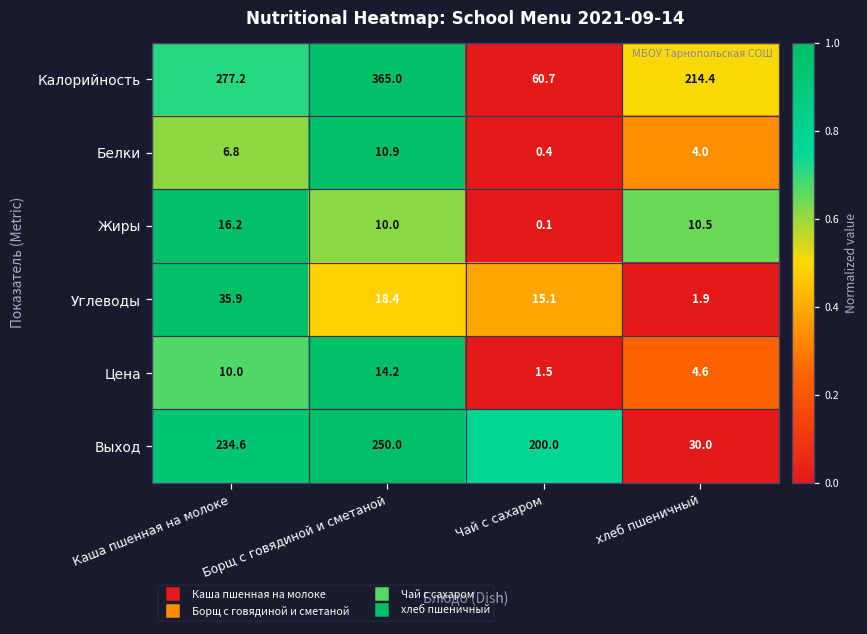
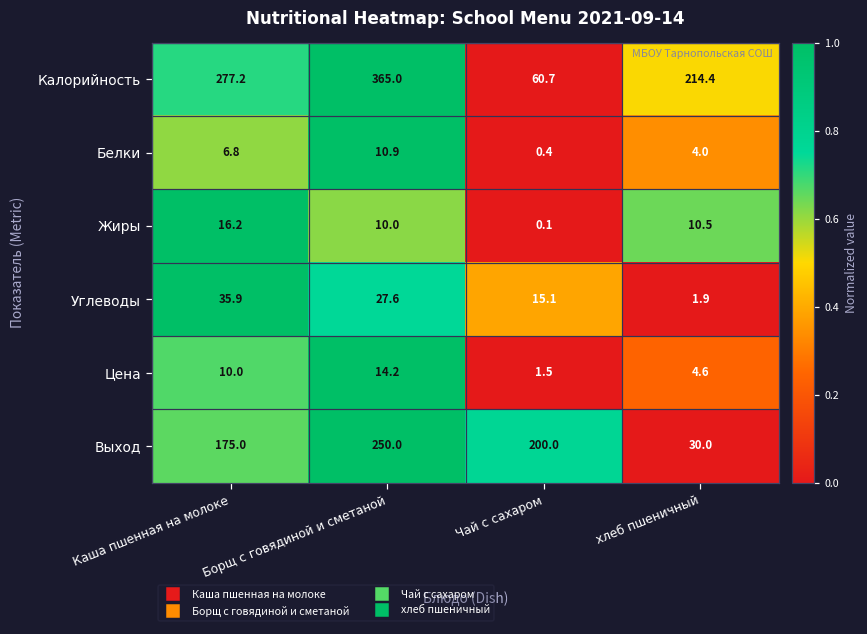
Углеводы, Борщ с говядиной и сметаной: 18.4 -> 27.6
Выход, Каша пшенная на молоке: 234.6 -> 175.0
